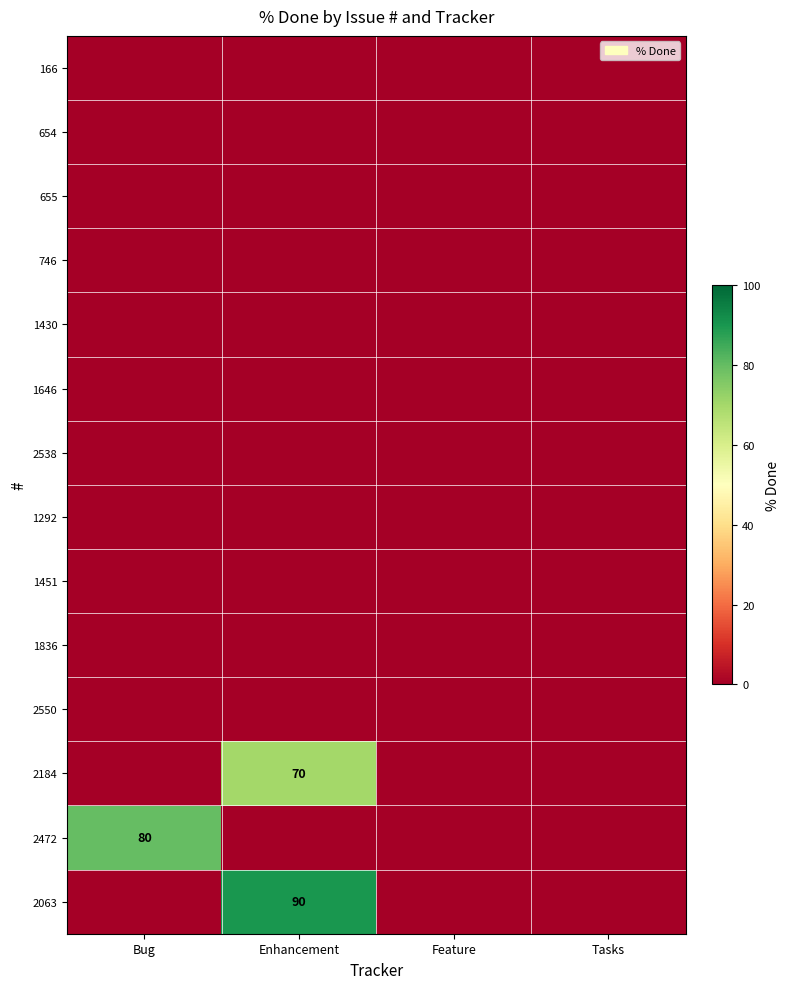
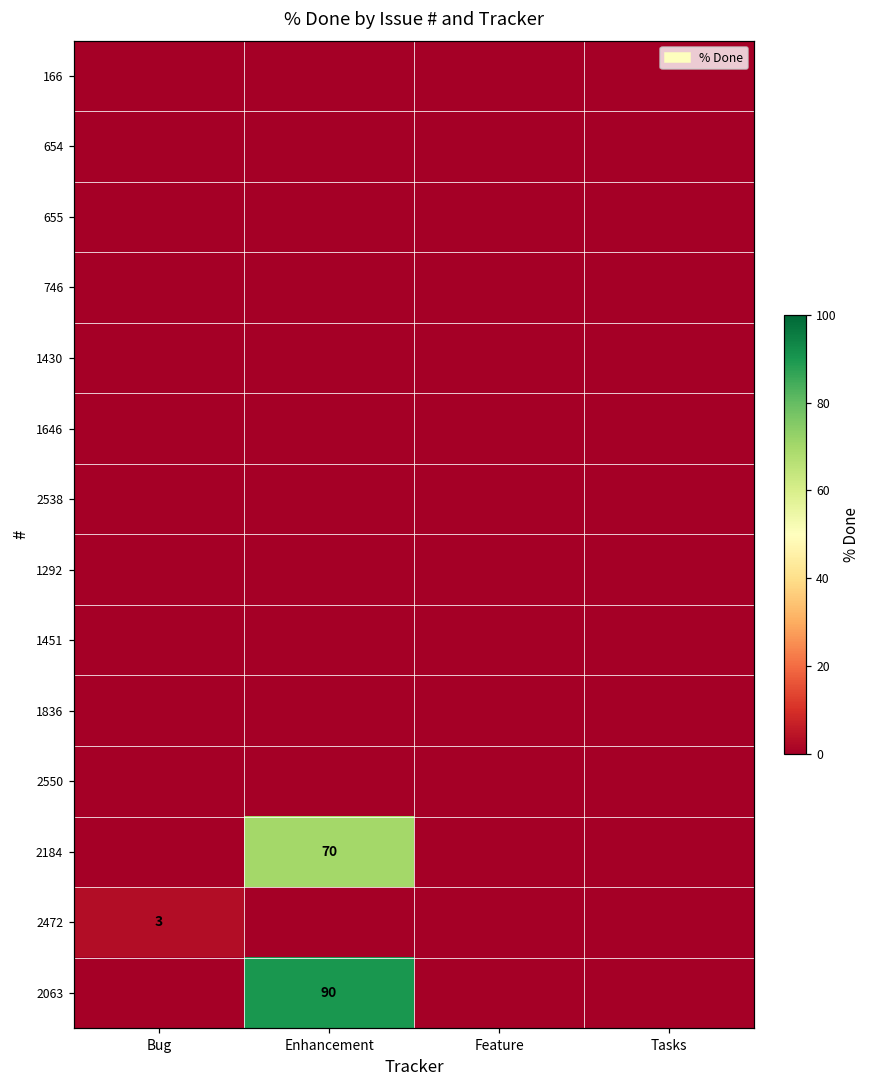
2472, Bug: 80 -> 3
